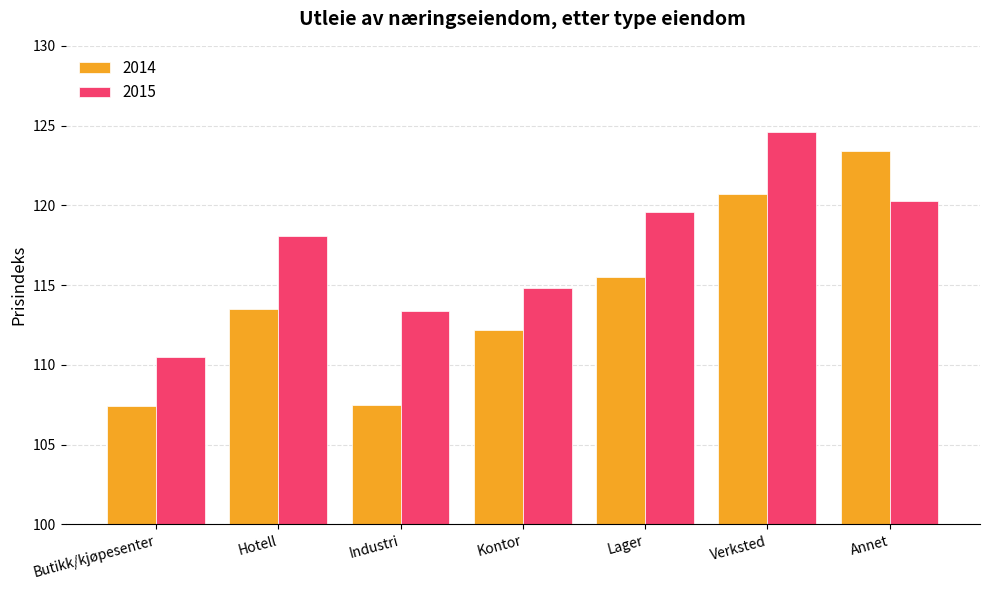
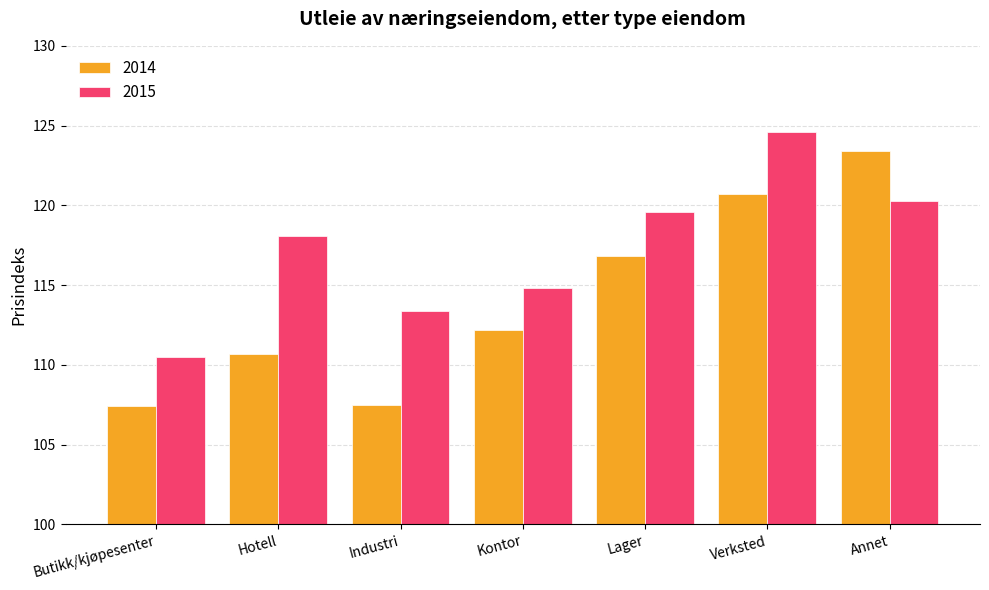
2014, Hotell: 113.5 -> 110.7
2014, Lager: 115.5 -> 116.8
